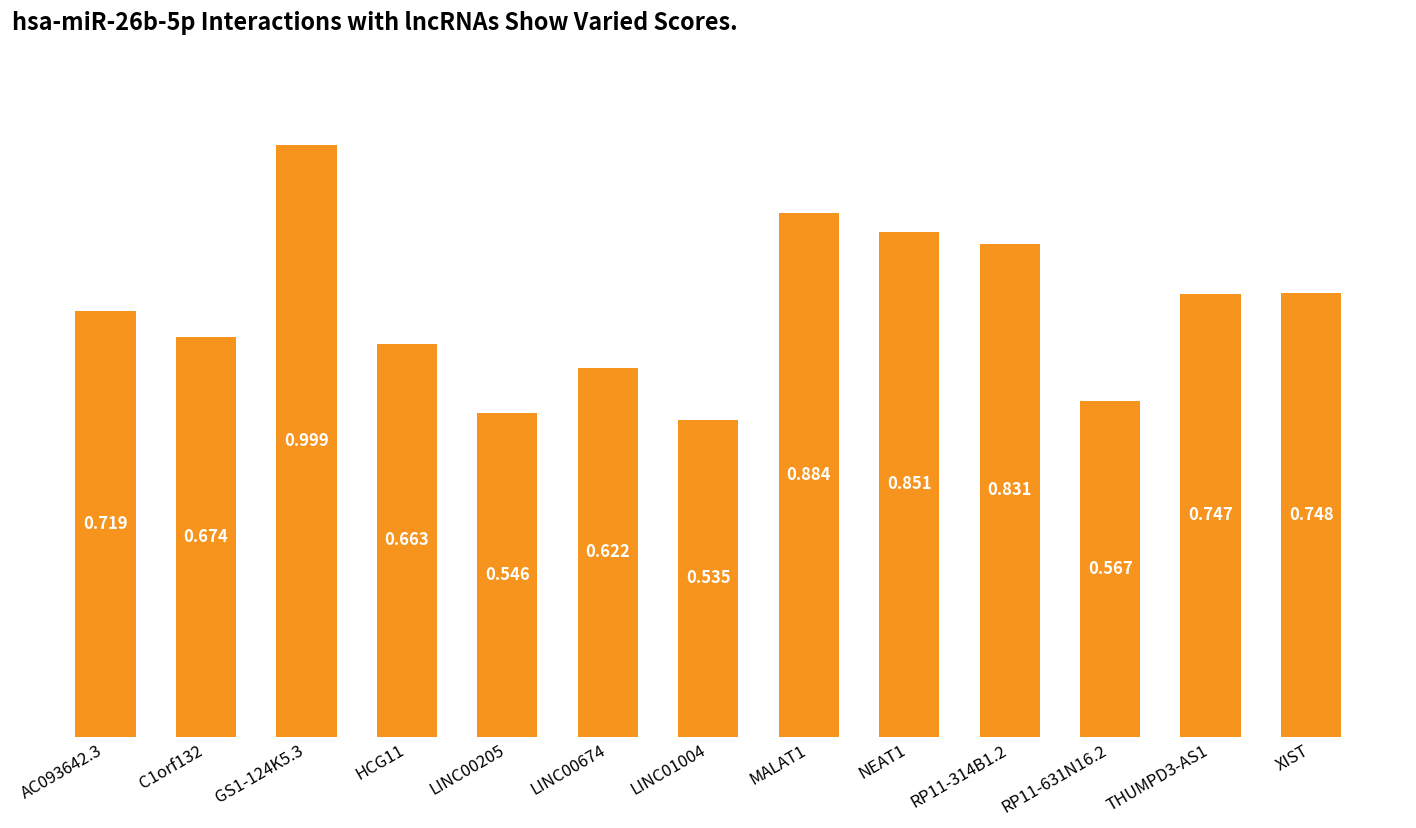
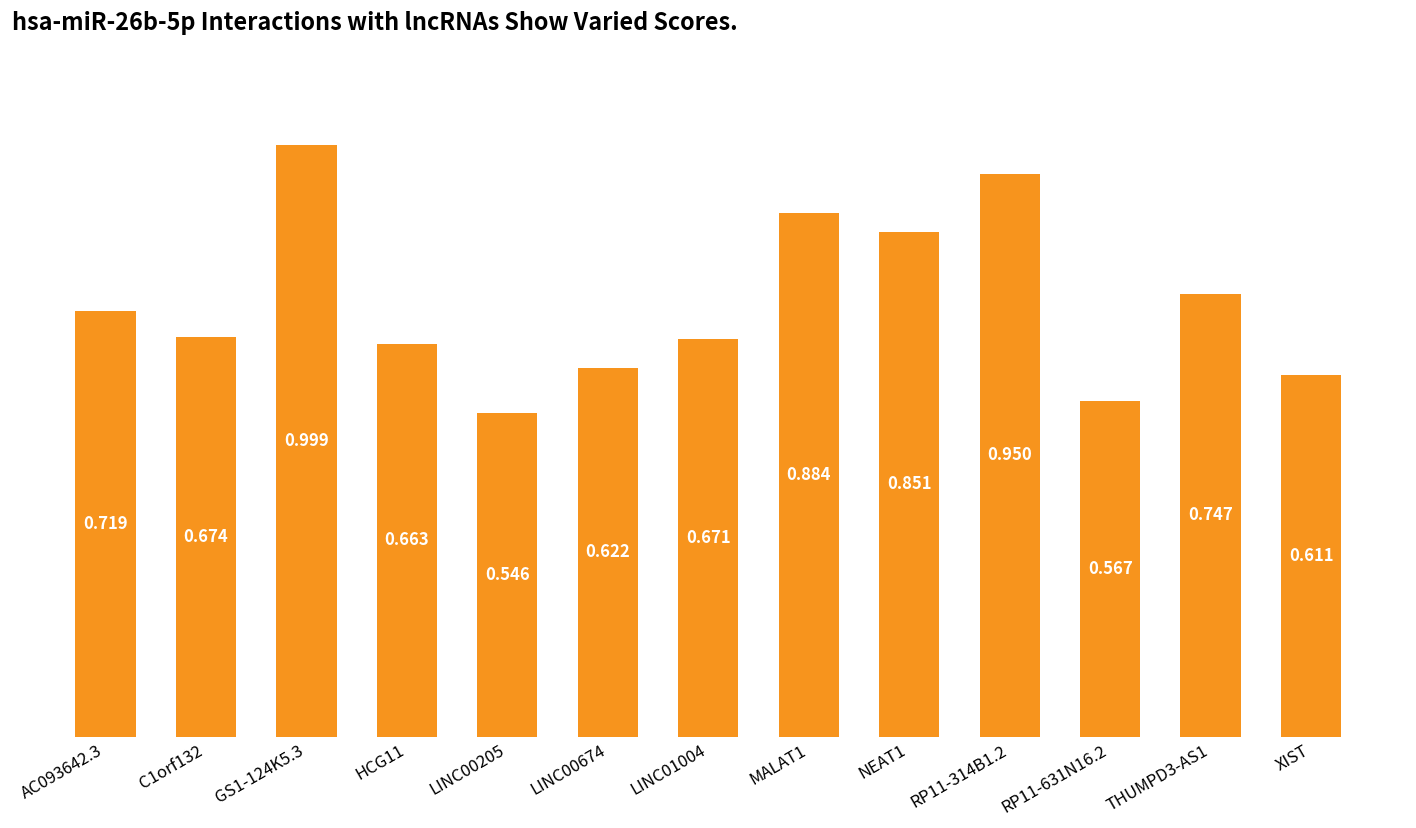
LINC01004: 0.535 -> 0.671
RP11-314B1.2: 0.831 -> 0.950
XIST: 0.748 -> 0.611
